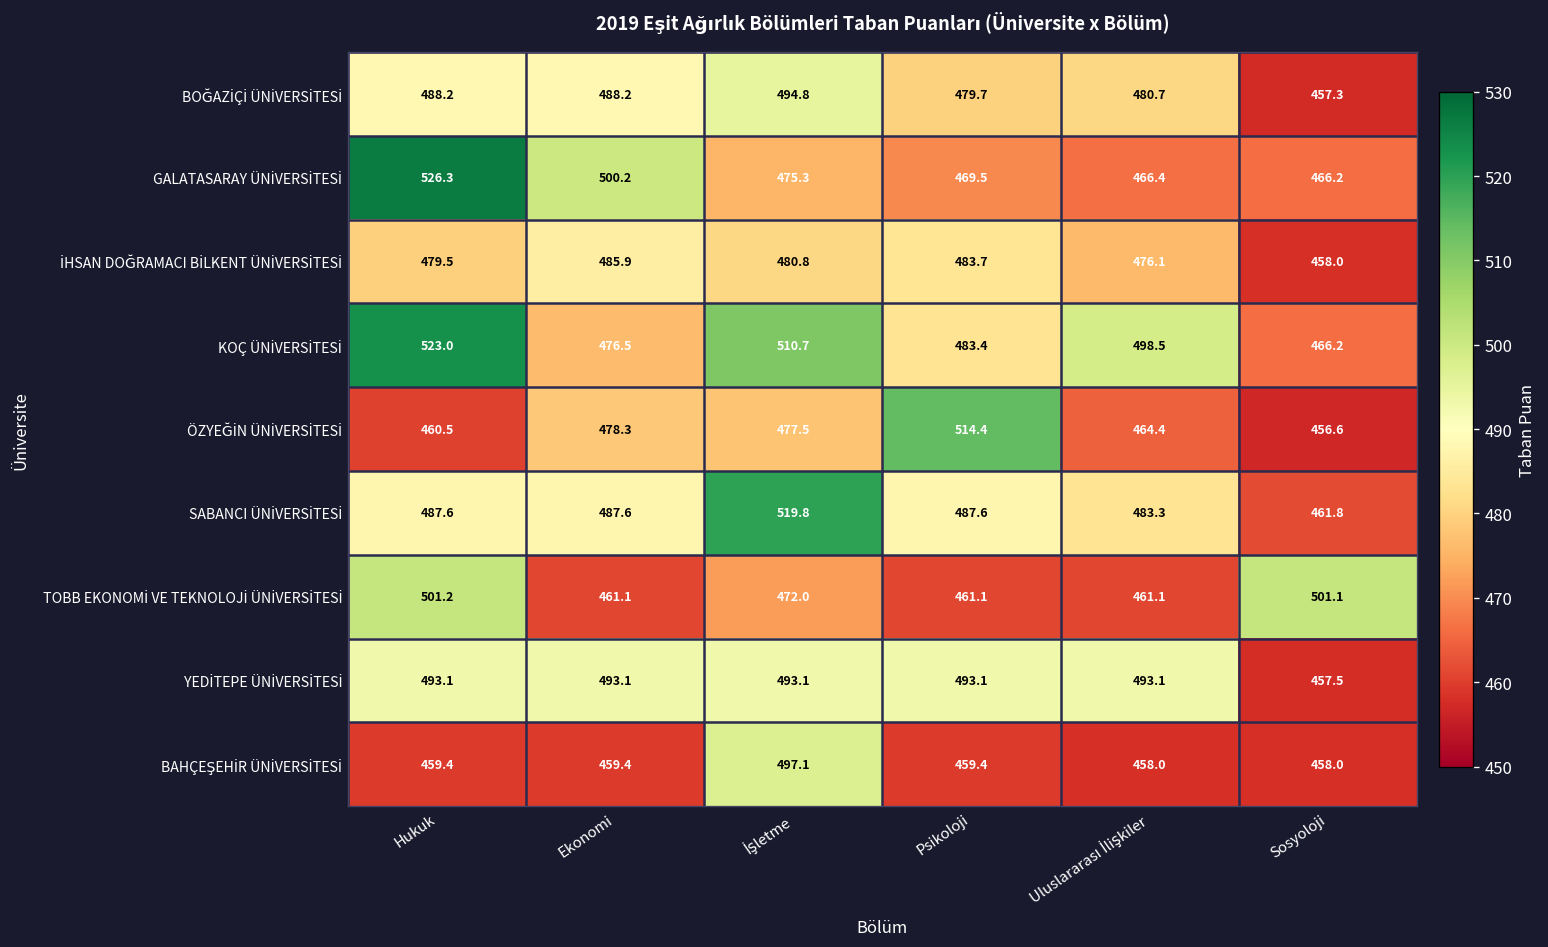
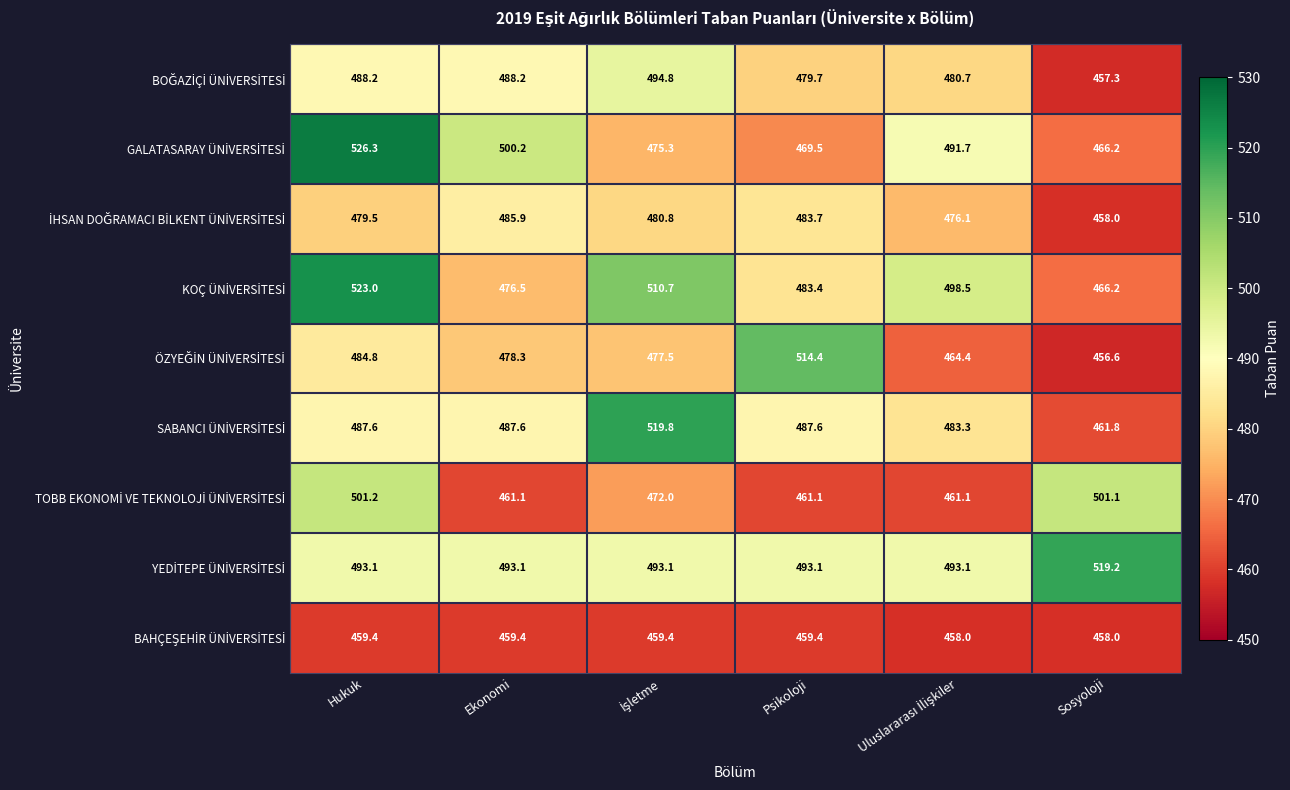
GALATASARAY ÜNİVERSİTESİ, Uluslararası İlişkiler: 466.4 -> 491.7
ÖZYEĞİN ÜNİVERSİTESİ, Hukuk: 460.5 -> 484.8
YEDİTEPE ÜNİVERSİTESİ, Sosyoloji: 457.5 -> 519.2
BAHÇEŞEHİR ÜNİVERSİTESİ, İşletme: 497.1 -> 459.4
